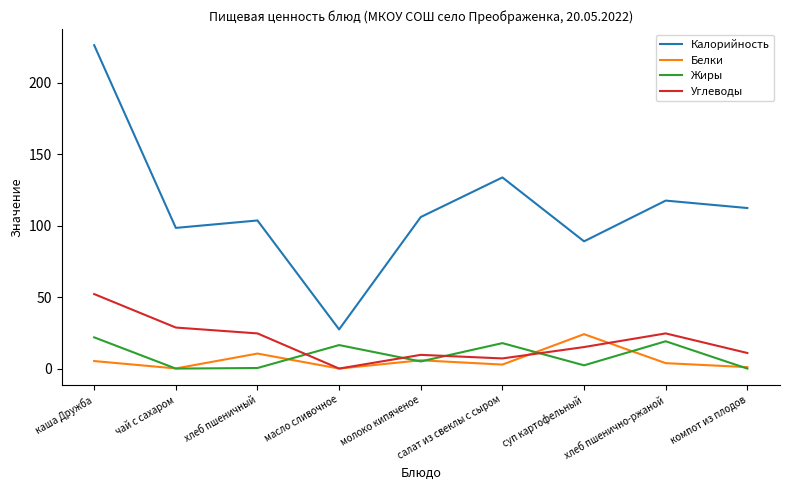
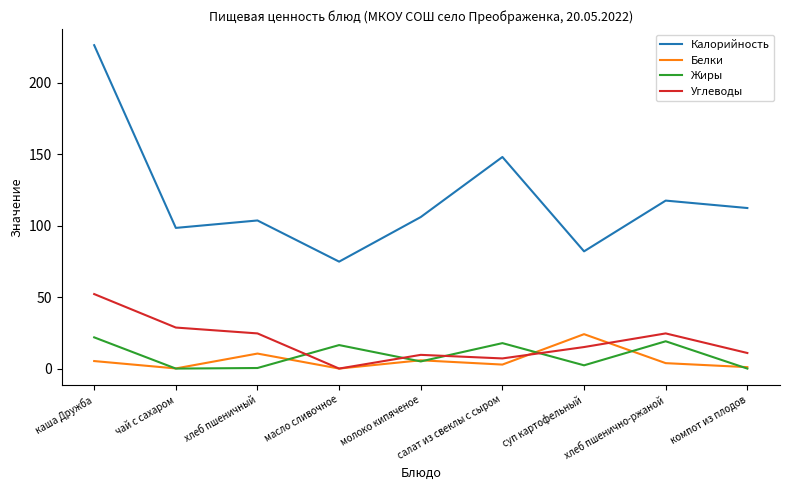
Калорийность, масло сливочное: 27 -> 75
Калорийность, салат из свеклы с сыром: 134 -> 148
Калорийность, суп картофельный: 89 -> 82
